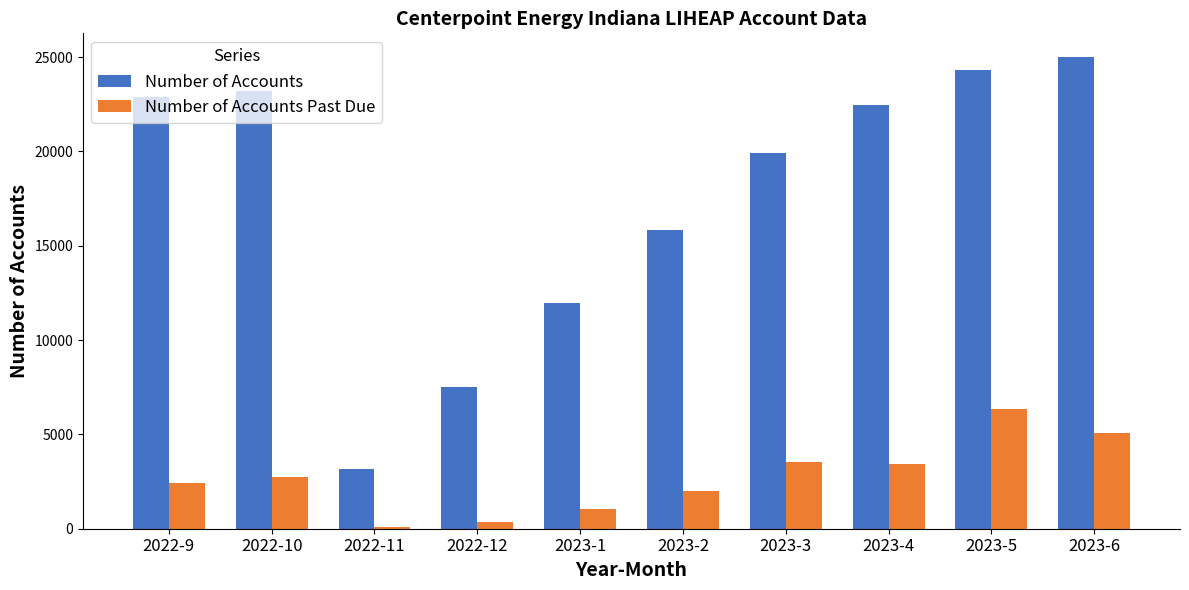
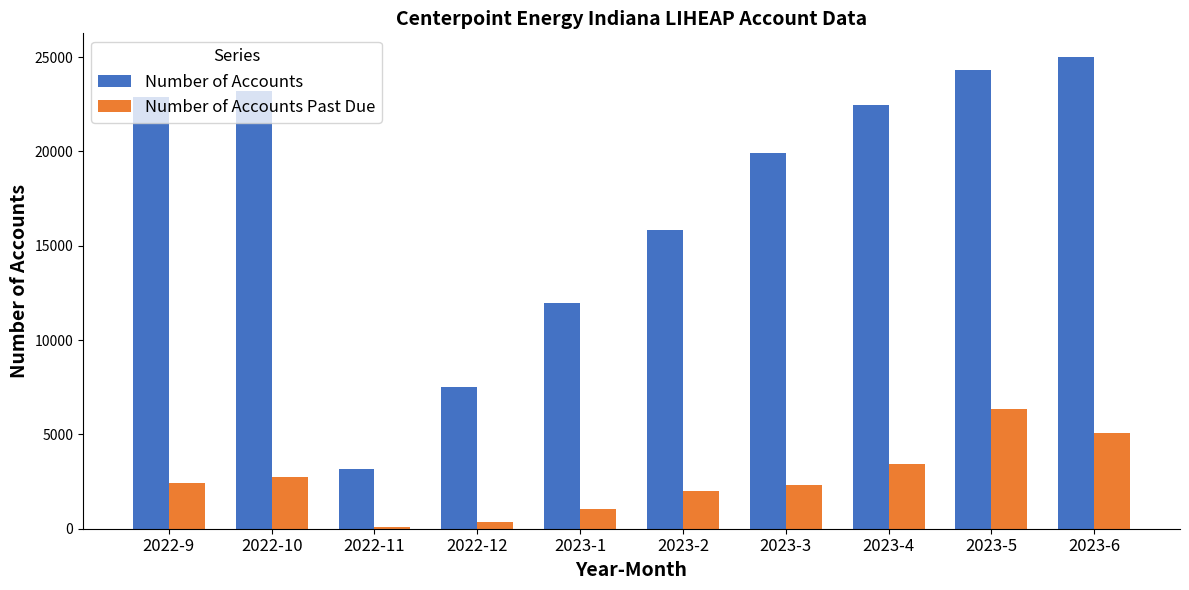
Number of Accounts Past Due, 2023-3: 3600 -> 2300
